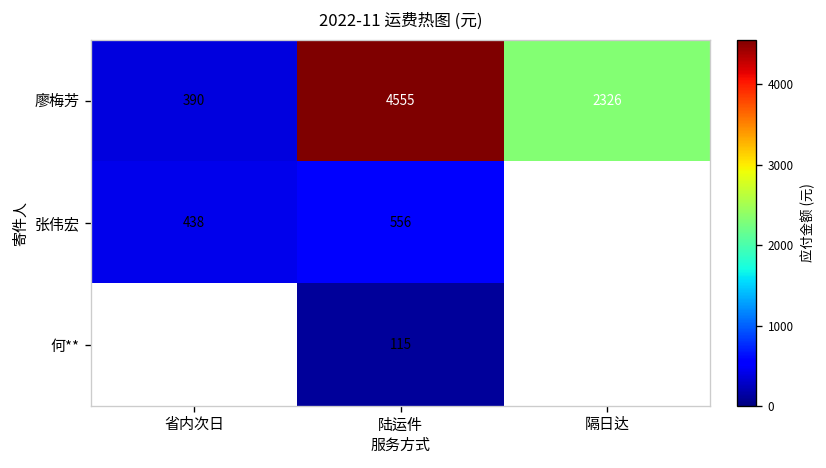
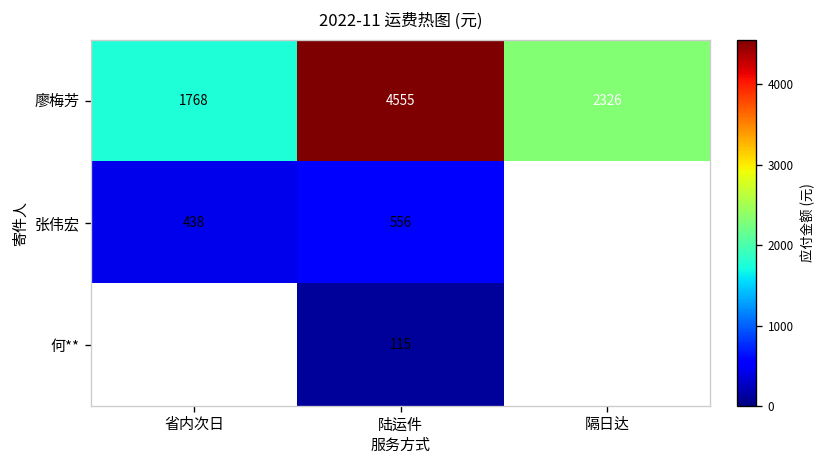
廖梅芳, 省内次日: 390 -> 1768
